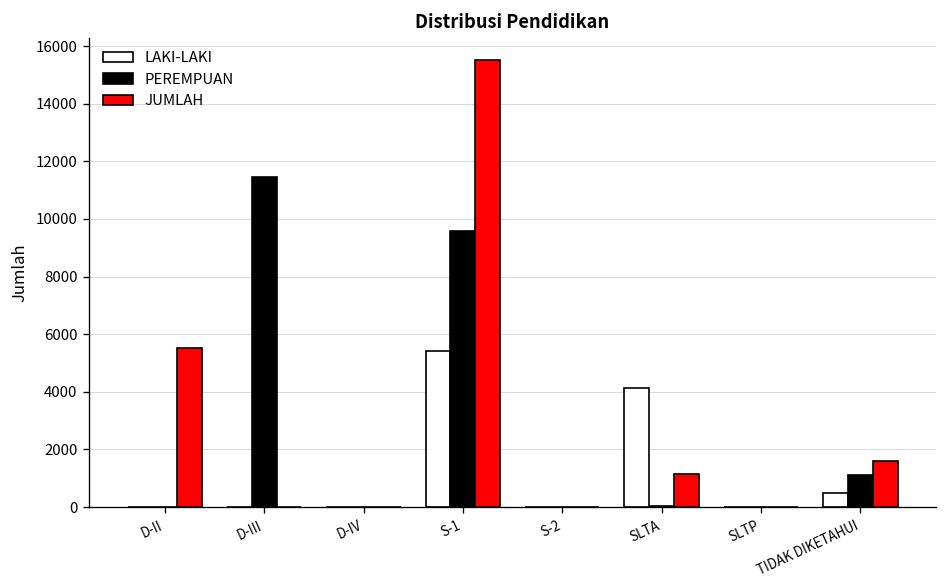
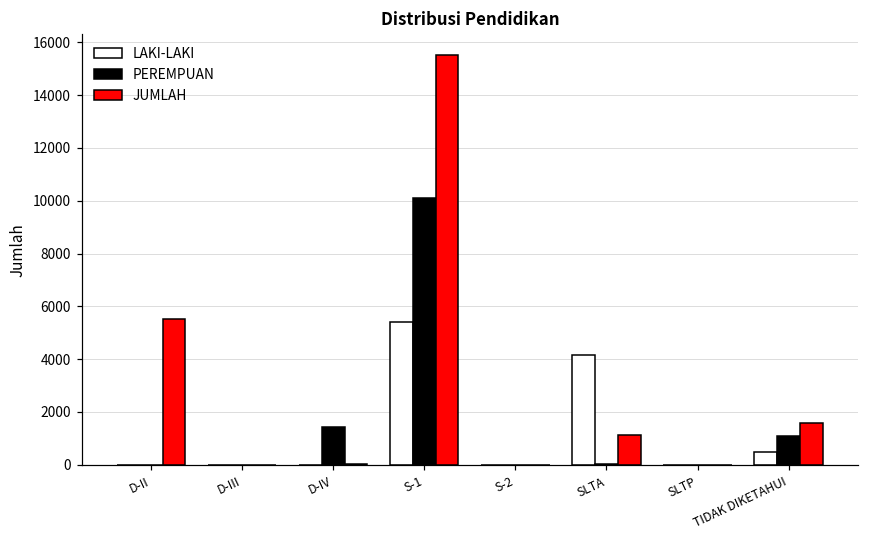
PEREMPUAN, D-III: 11500 -> 0
PEREMPUAN, D-IV: 0 -> 1400
PEREMPUAN, S-1: 9600 -> 10100
